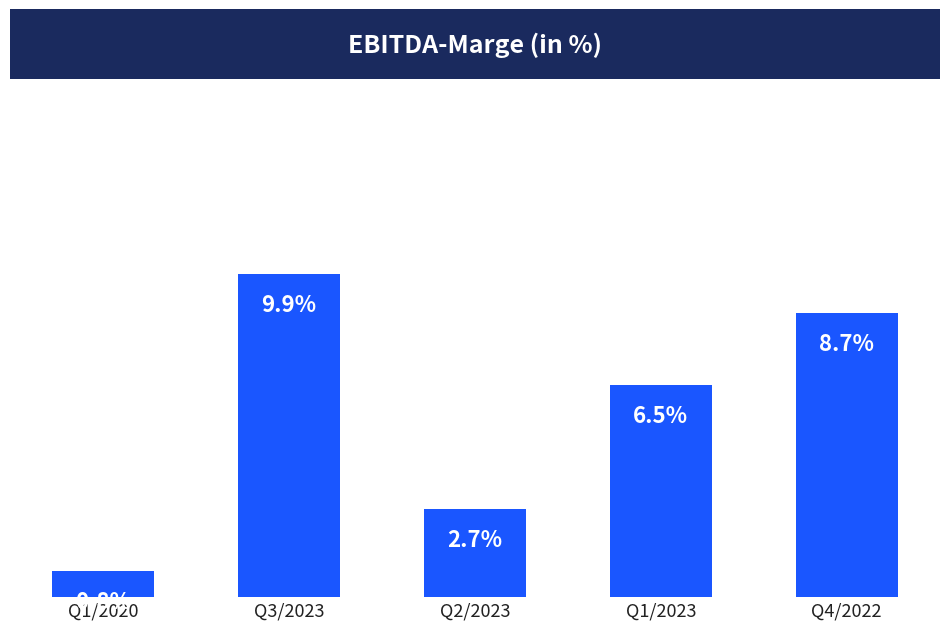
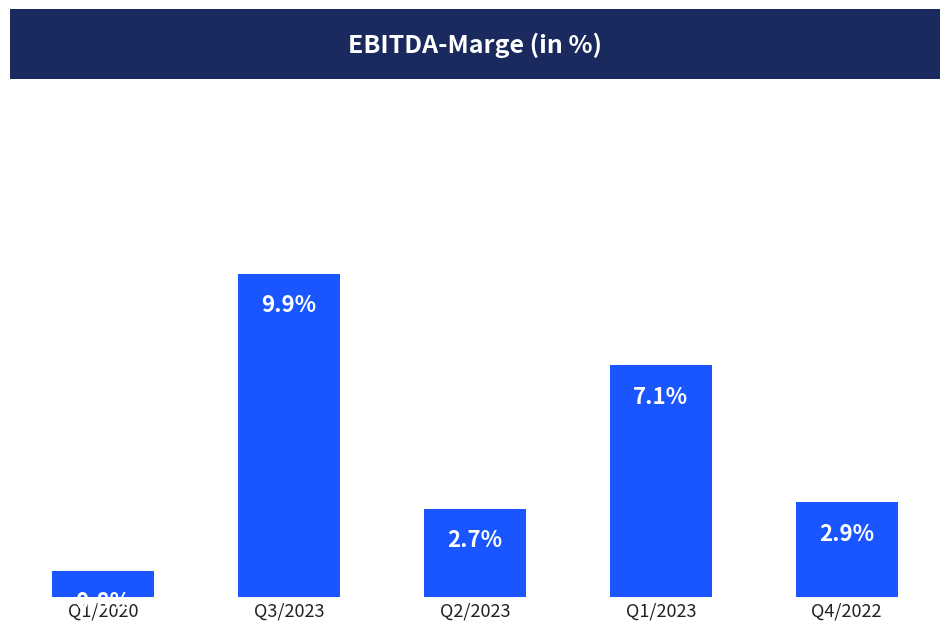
Q1/2023: 6.5% -> 7.1%
Q4/2022: 8.7% -> 2.9%
